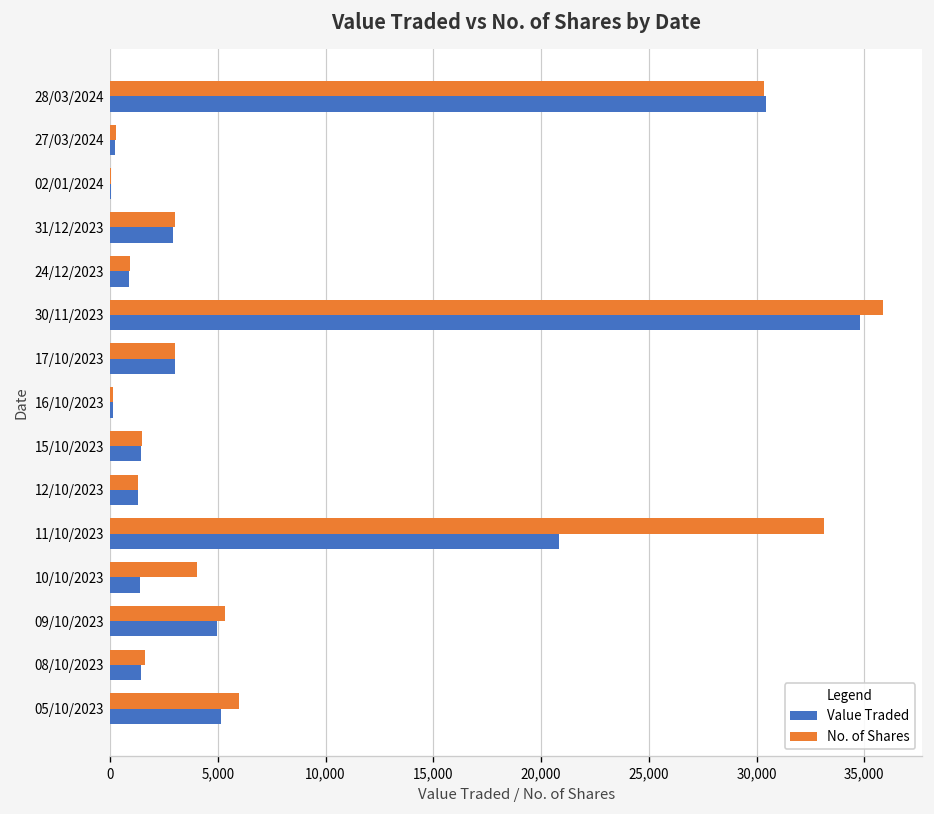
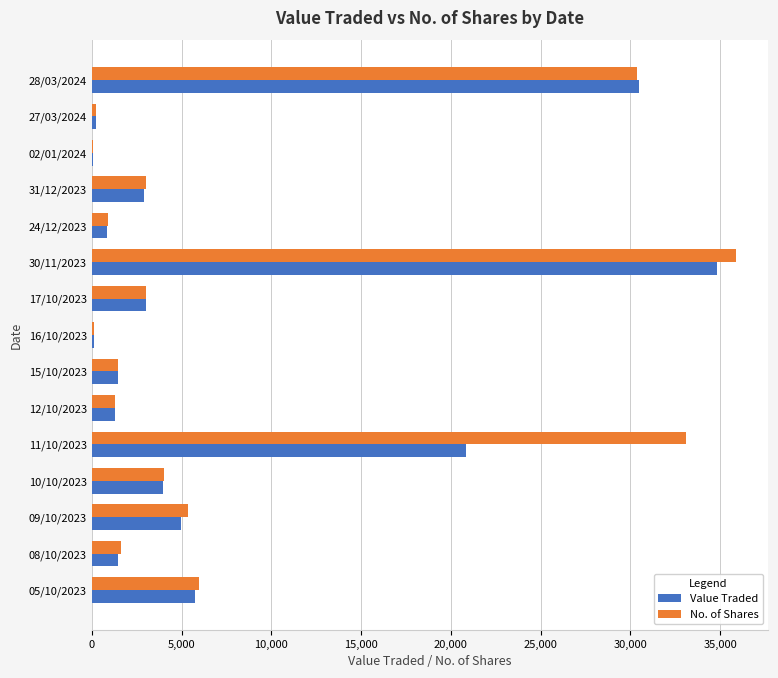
Value Traded, 10/10/2023: 1,400 -> 4,000
Value Traded, 05/10/2023: 5,100 -> 5,700
